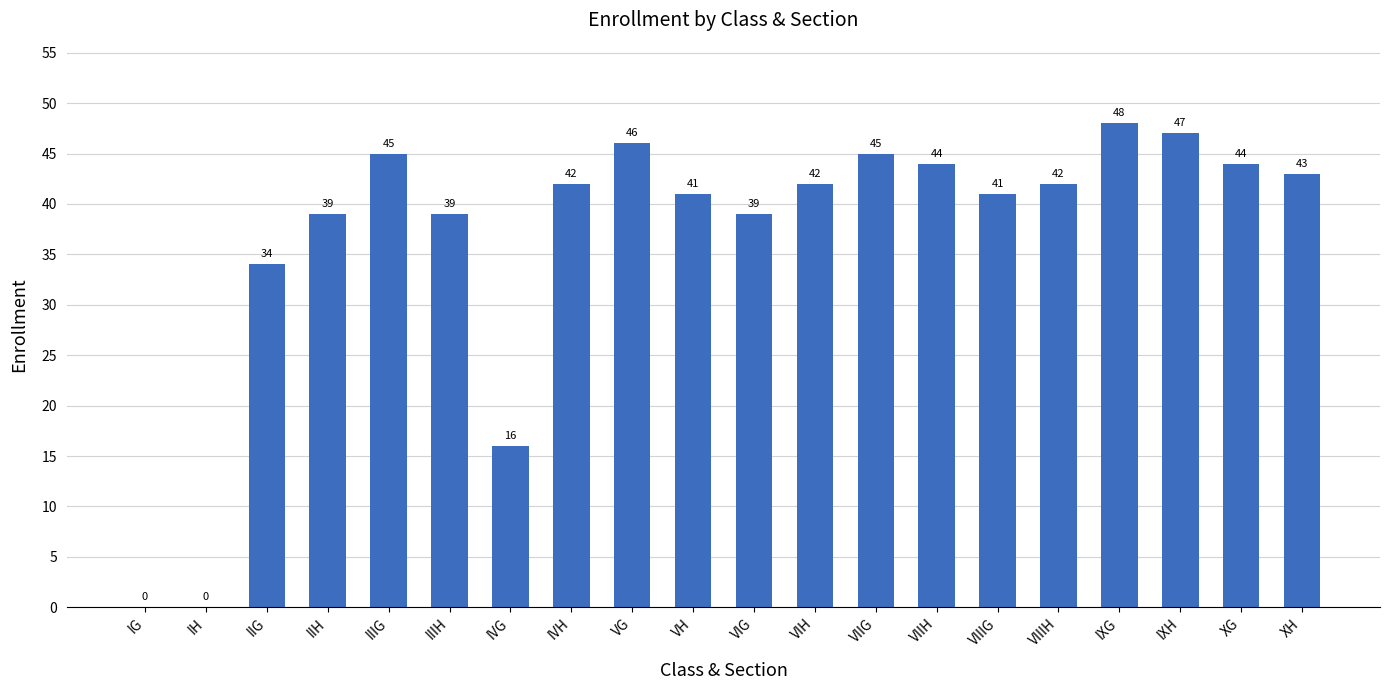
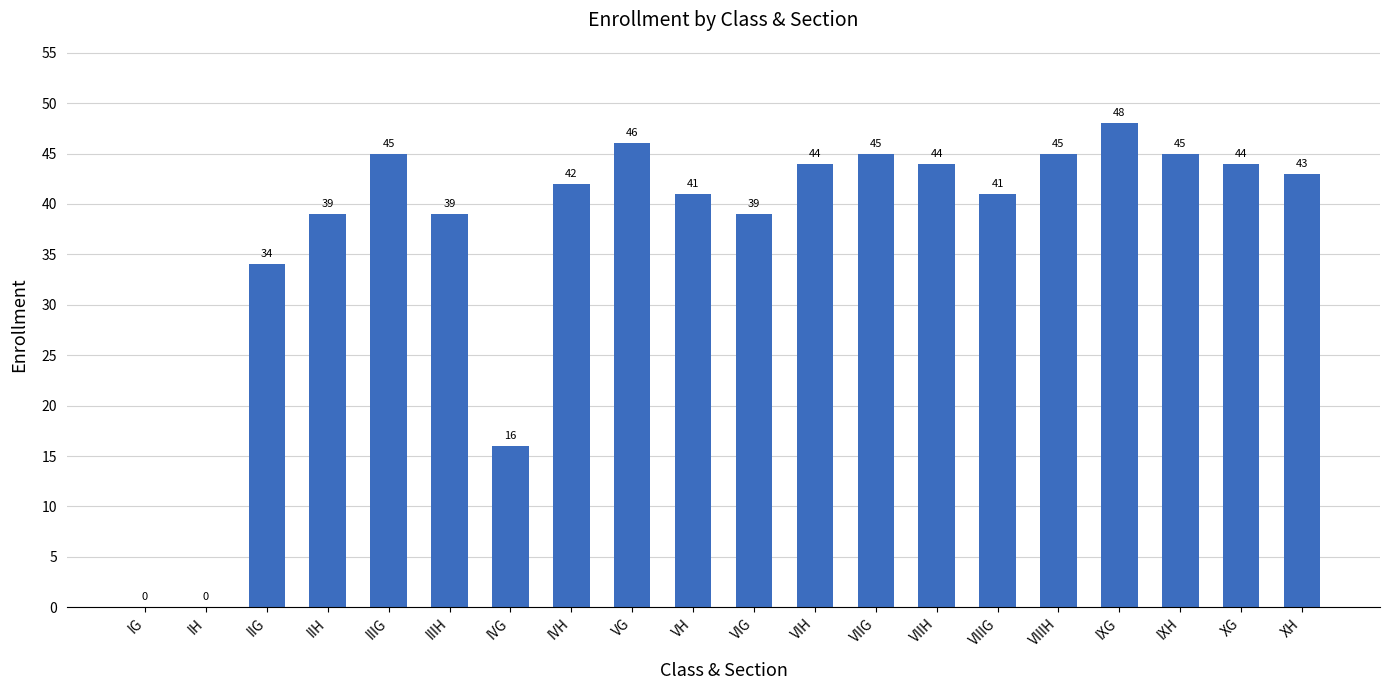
VIH: 42 -> 44
VIIIH: 42 -> 45
IXH: 47 -> 45
